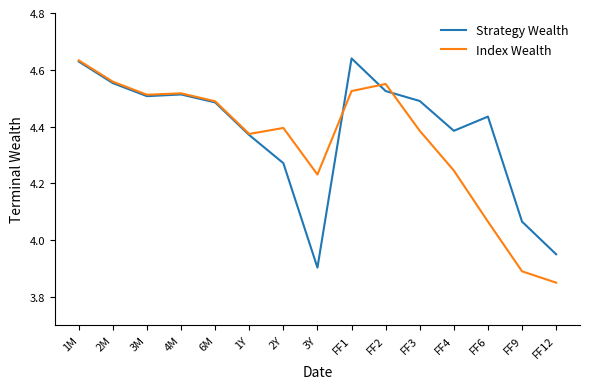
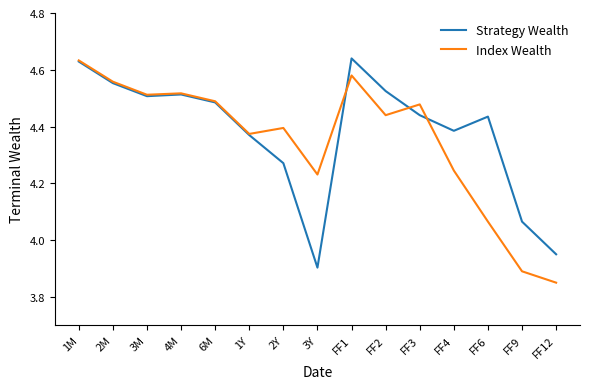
Index Wealth, FF1: 4.53 -> 4.58
Index Wealth, FF2: 4.55 -> 4.44
Strategy Wealth, FF3: 4.49 -> 4.44
Index Wealth, FF3: 4.39 -> 4.48
